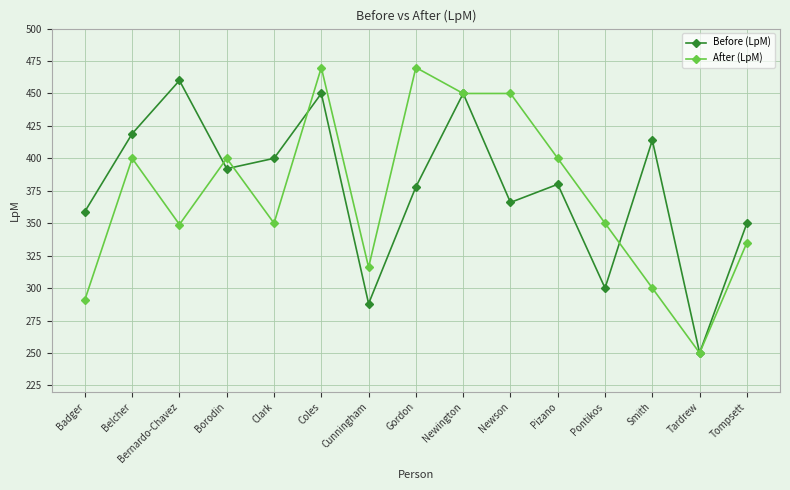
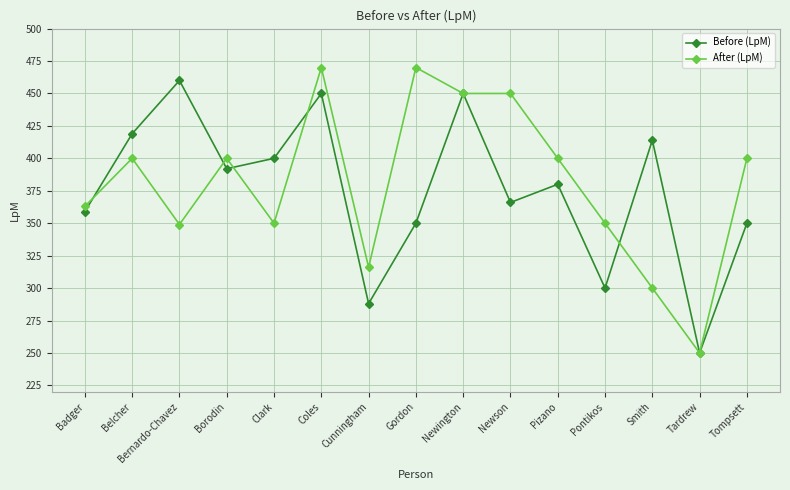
After (LpM), Badger: 291 -> 363
Before (LpM), Gordon: 378 -> 350
After (LpM), Tompsett: 335 -> 400
